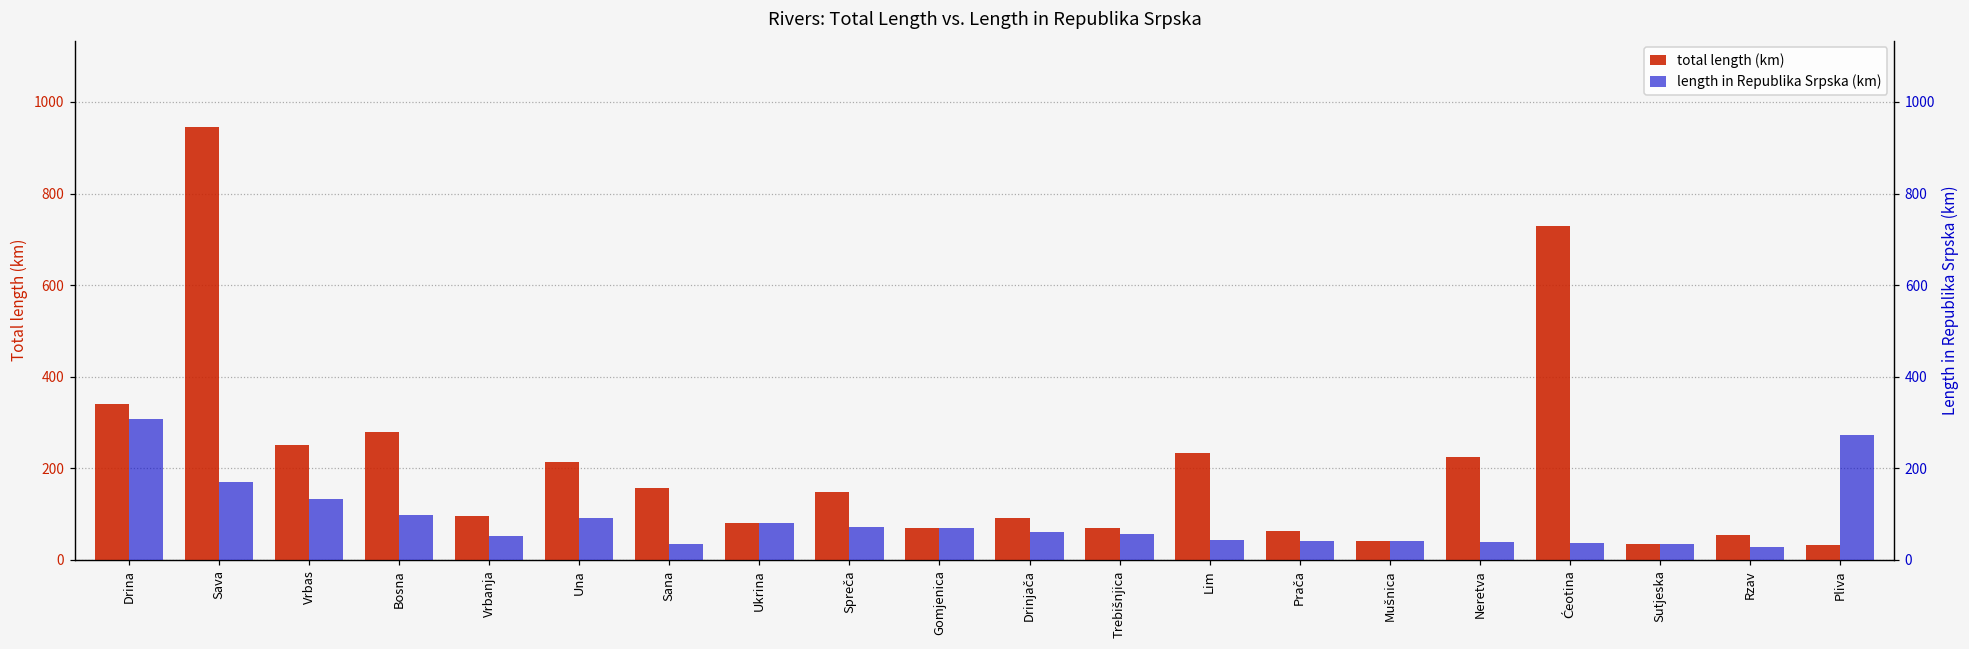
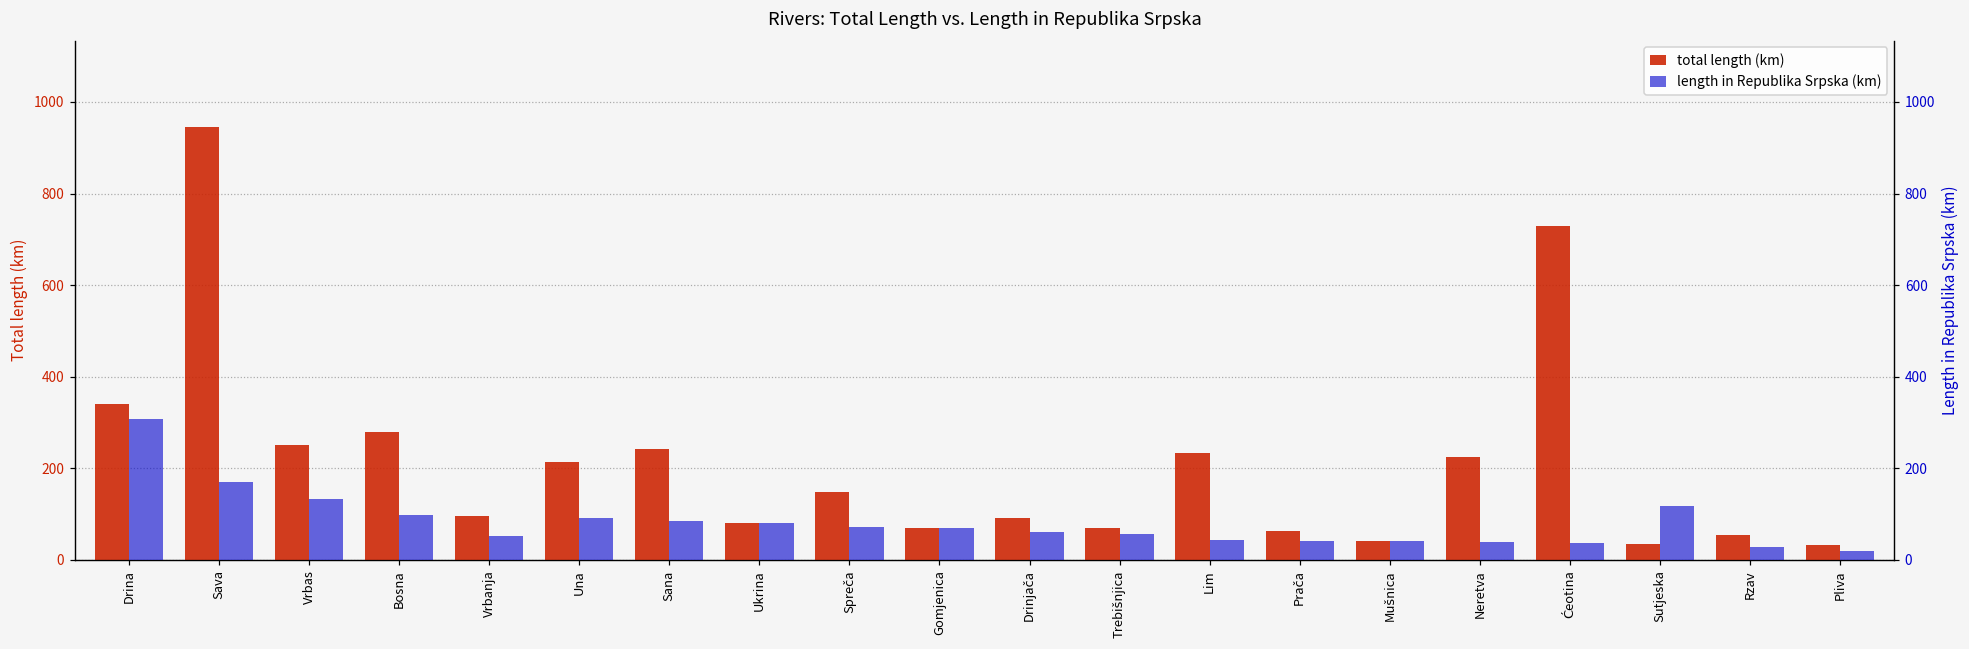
total length (km), Sana: 160 -> 240
length in Republika Srpska (km), Sana: 40 -> 90
length in Republika Srpska (km), Sutjeska: 40 -> 120
length in Republika Srpska (km), Pliva: 270 -> 20
